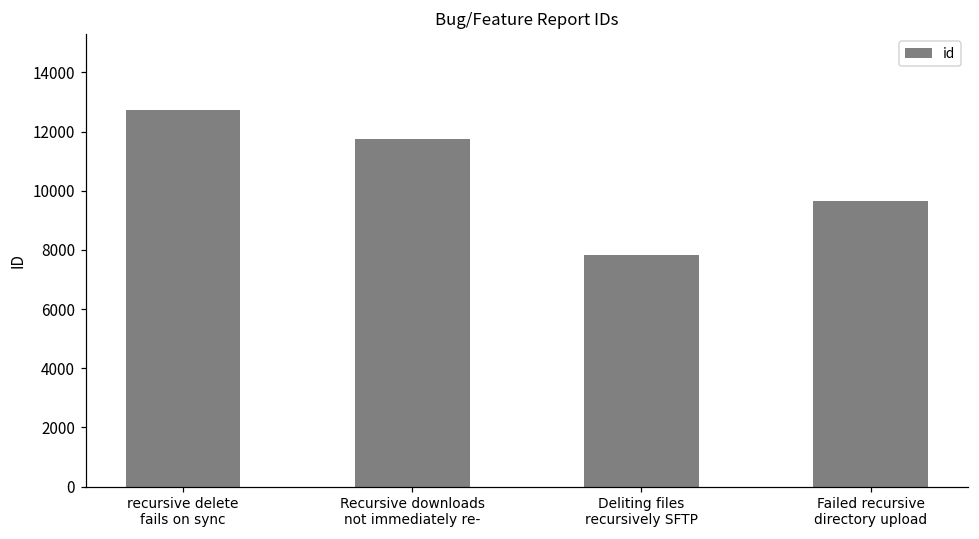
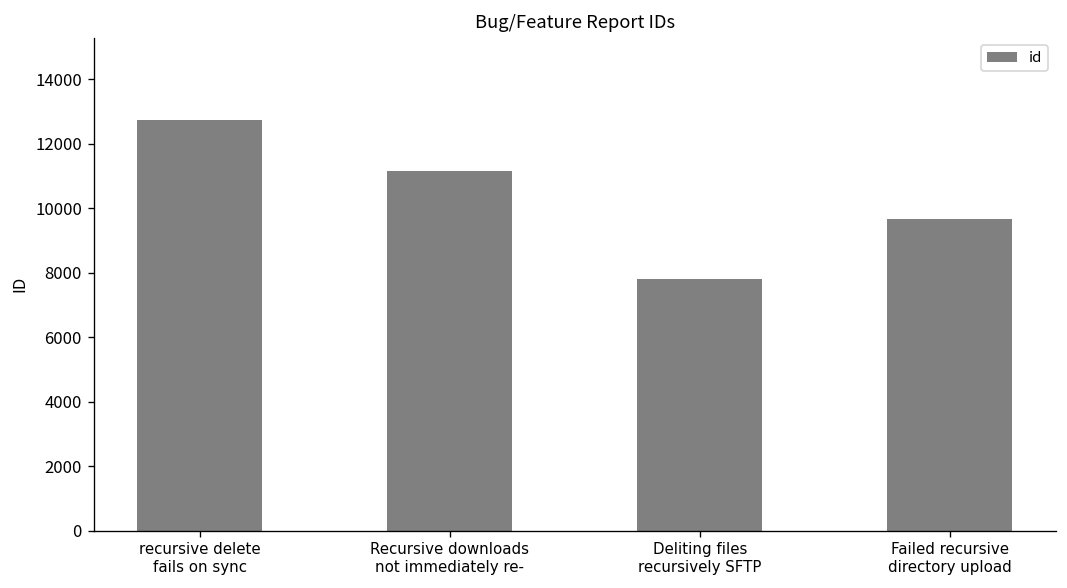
Recursive downloads not immediately re-: 11700 -> 11100
